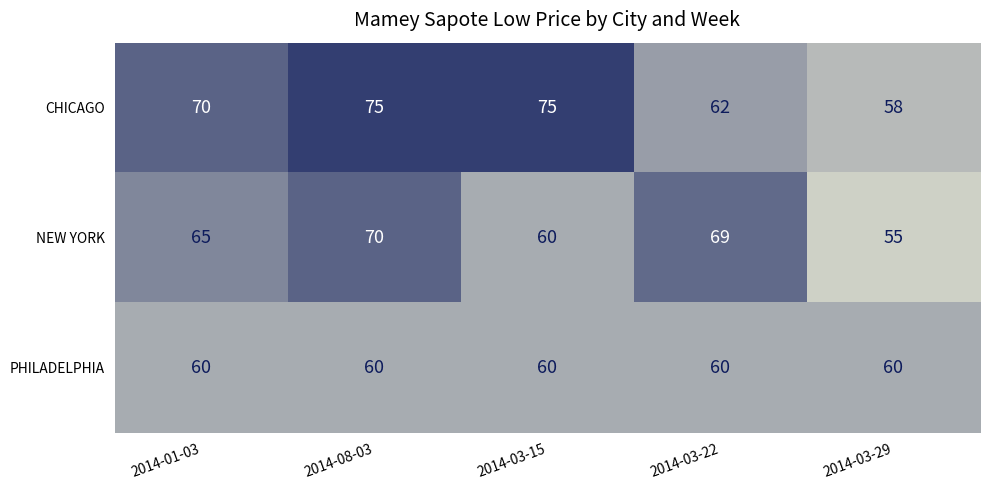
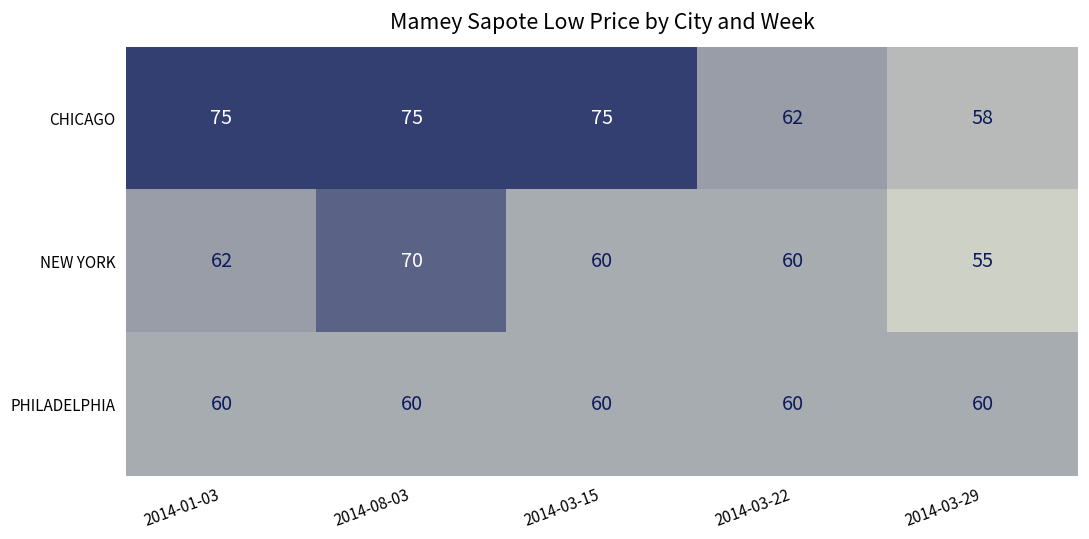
CHICAGO, 2014-01-03: 70 -> 75
NEW YORK, 2014-01-03: 65 -> 62
NEW YORK, 2014-03-22: 69 -> 60
